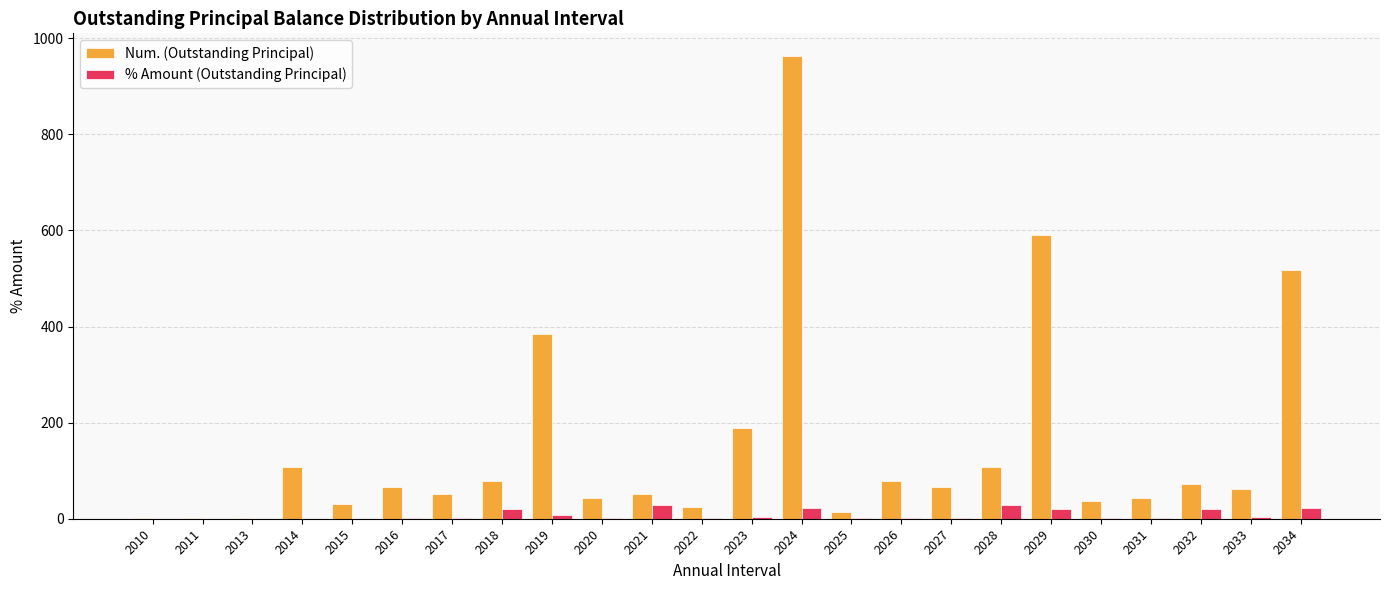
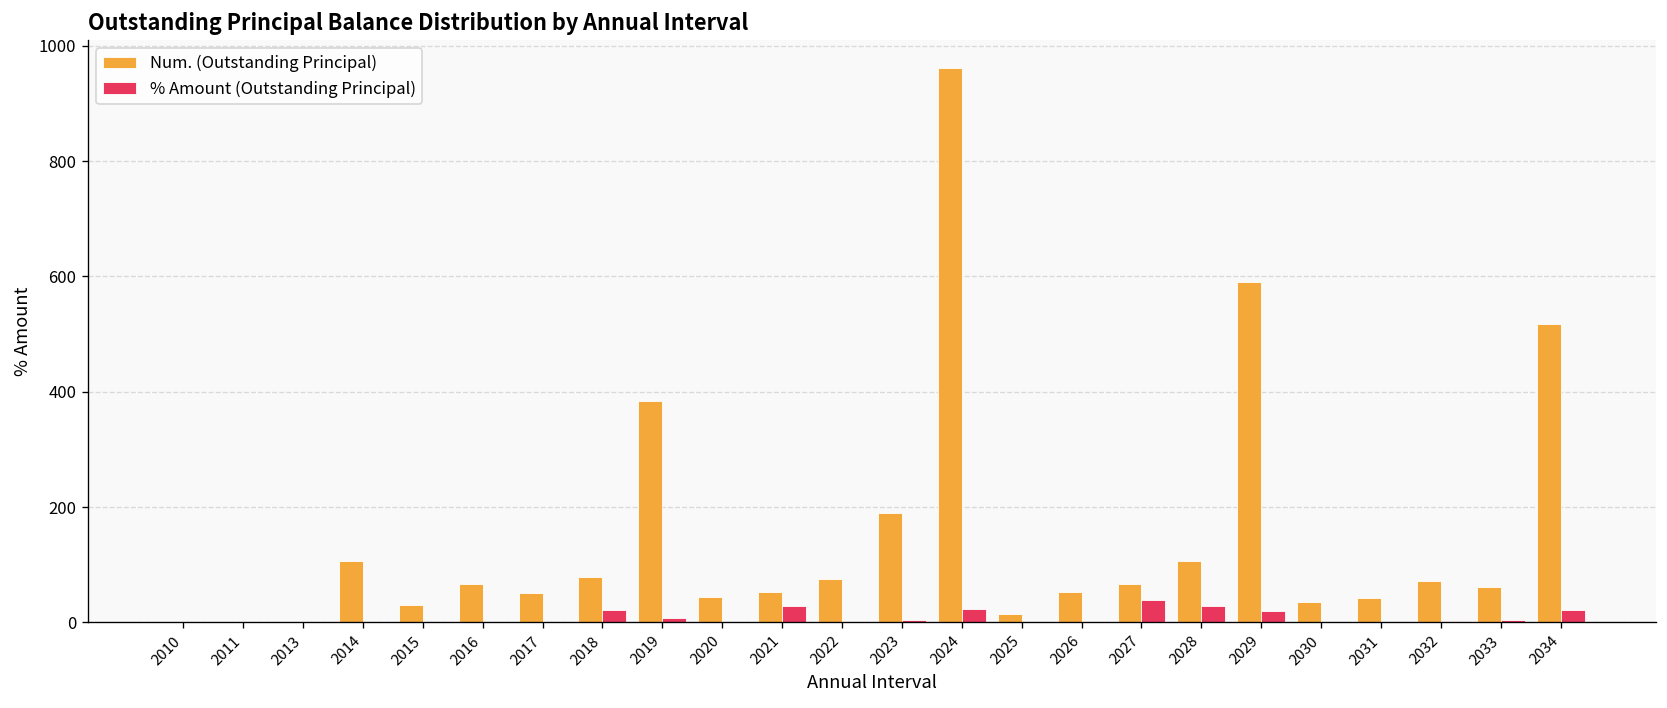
Num. (Outstanding Principal), 2022: 30 -> 80
Num. (Outstanding Principal), 2026: 80 -> 50
% Amount (Outstanding Principal), 2027: 0 -> 40
% Amount (Outstanding Principal), 2032: 20 -> 0
